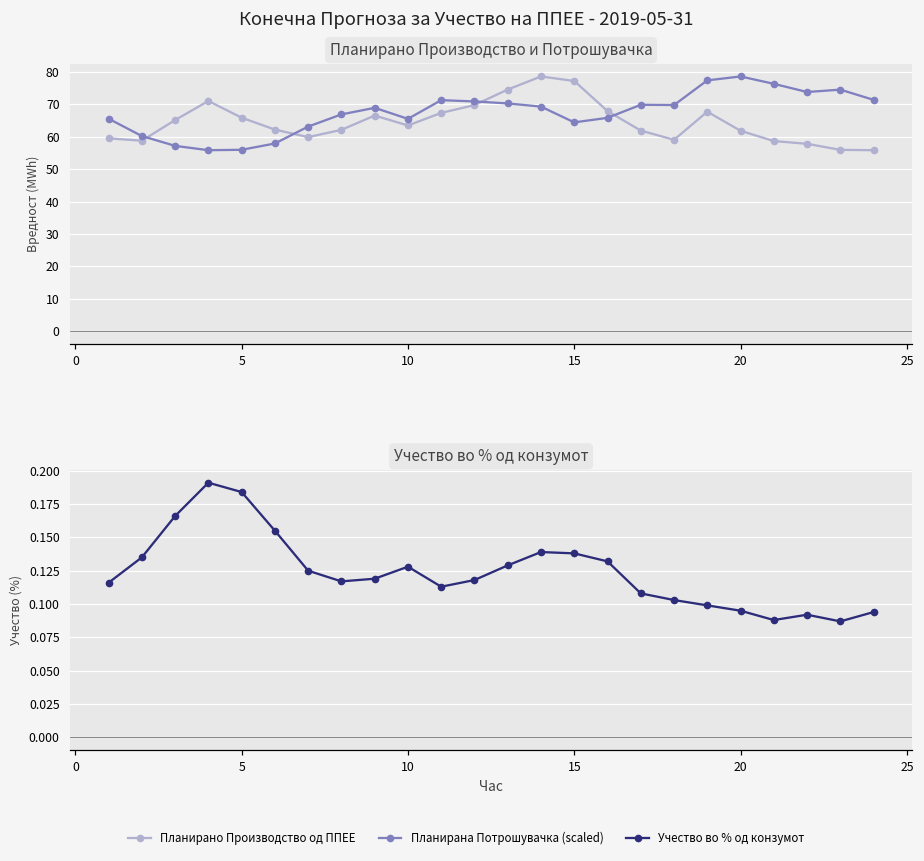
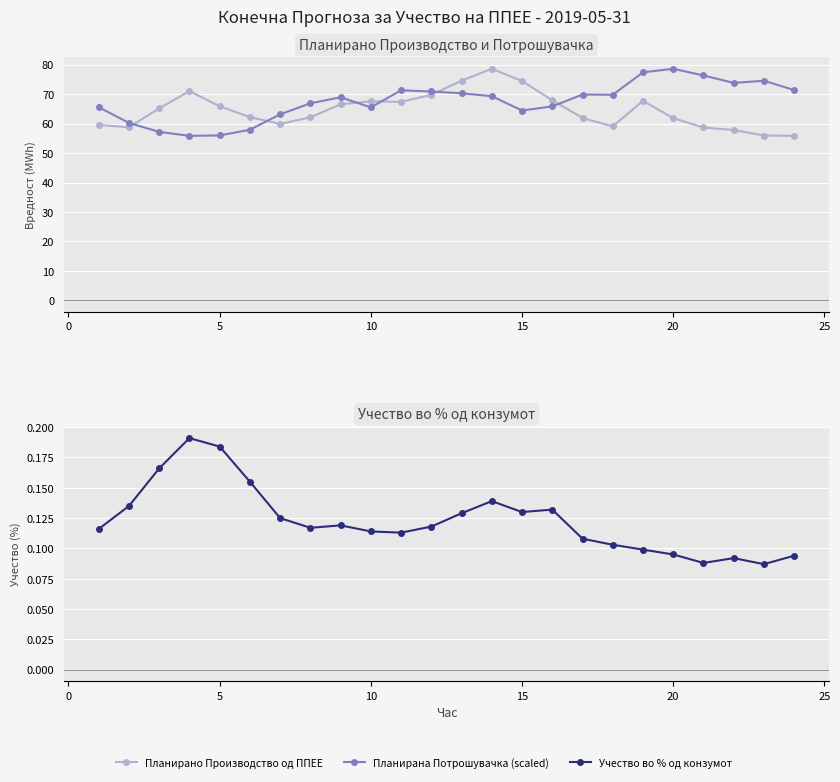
Планирано Производство и Потрошувачка, Планирано Производство од ППЕЕ, 10: 63 -> 68
Планирано Производство и Потрошувачка, Планирано Производство од ППЕЕ, 15: 77 -> 74
Учество во % од конзумот, 10: 0.128 -> 0.114
Учество во % од конзумот, 15: 0.138 -> 0.130
